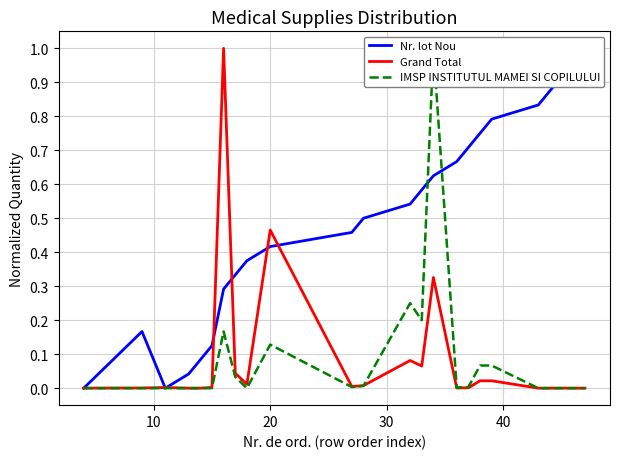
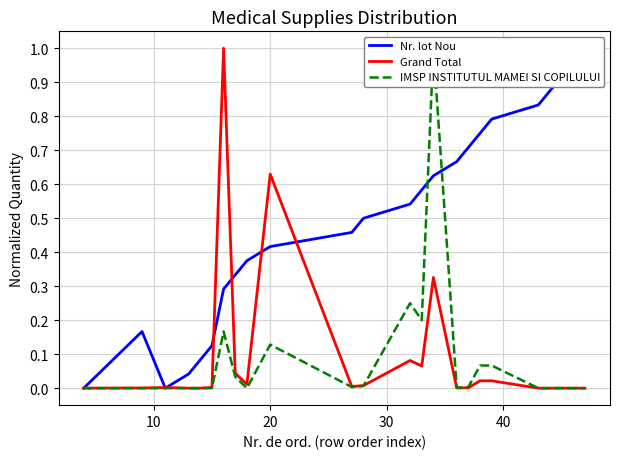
Grand Total, 20: 0.47 -> 0.63
